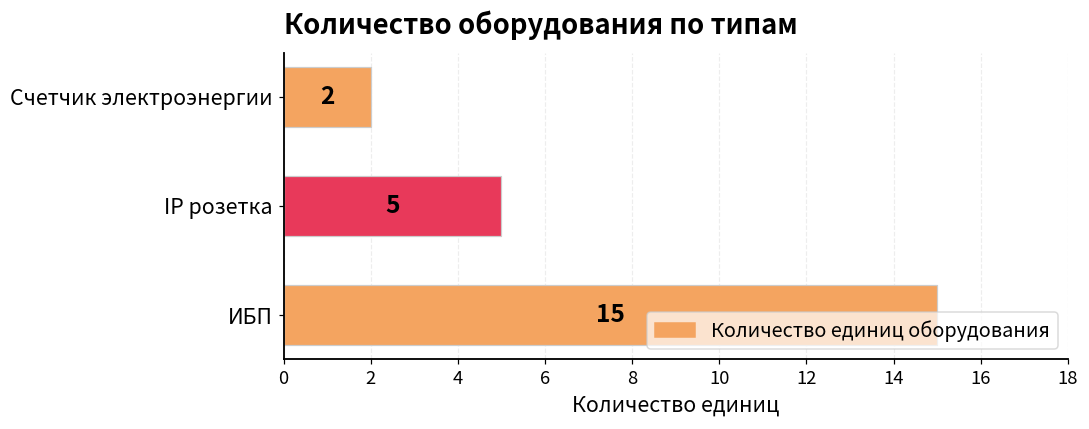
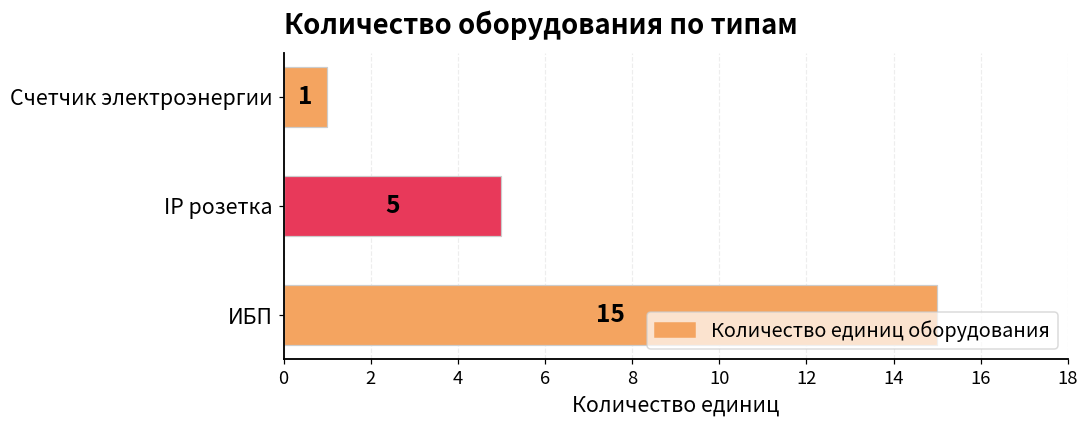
Счетчик электроэнергии: 2 -> 1
